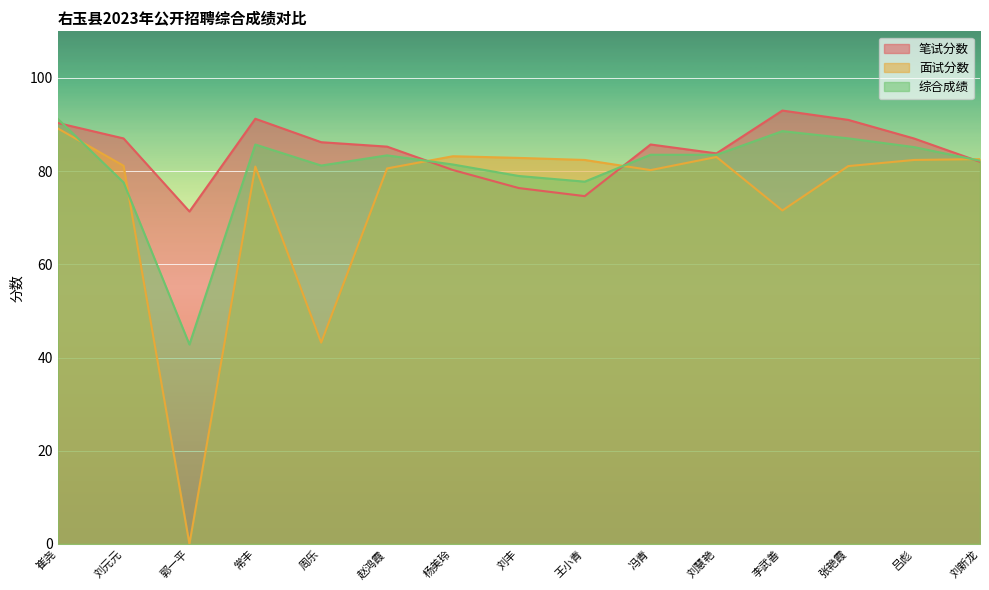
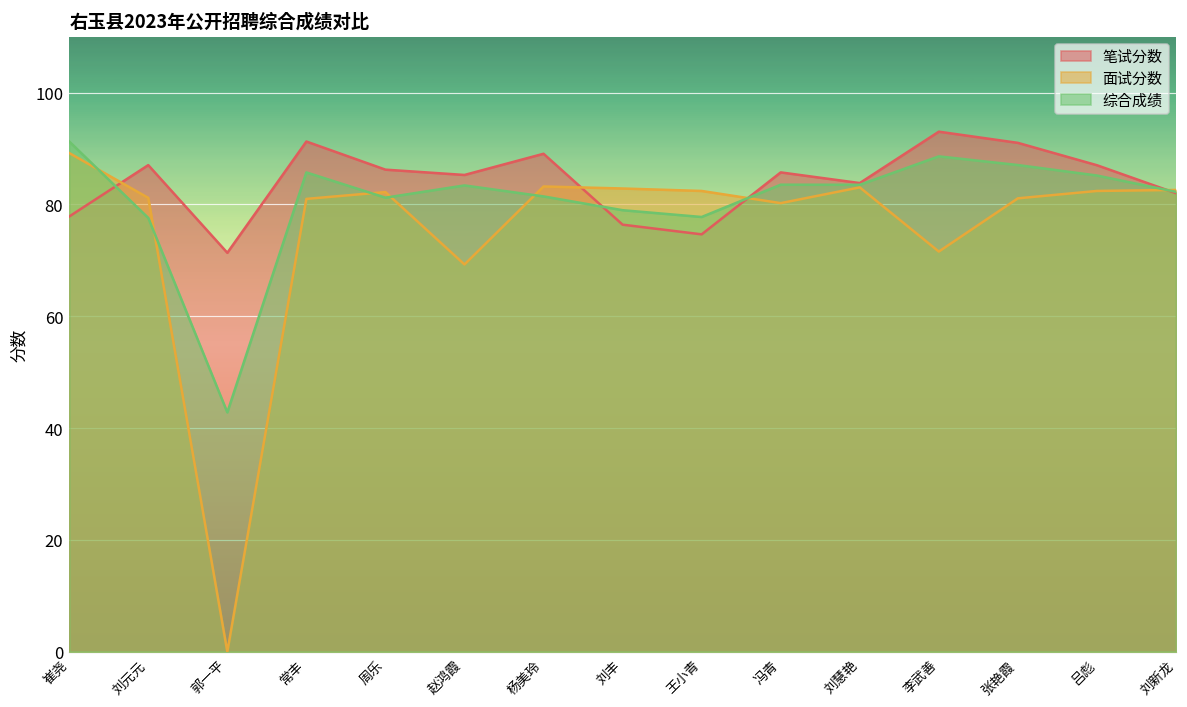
笔试分数, 崔尧: 90 -> 78
面试分数, 周乐: 43 -> 82
面试分数, 赵鸿霞: 81 -> 69
笔试分数, 杨美玲: 80 -> 89
